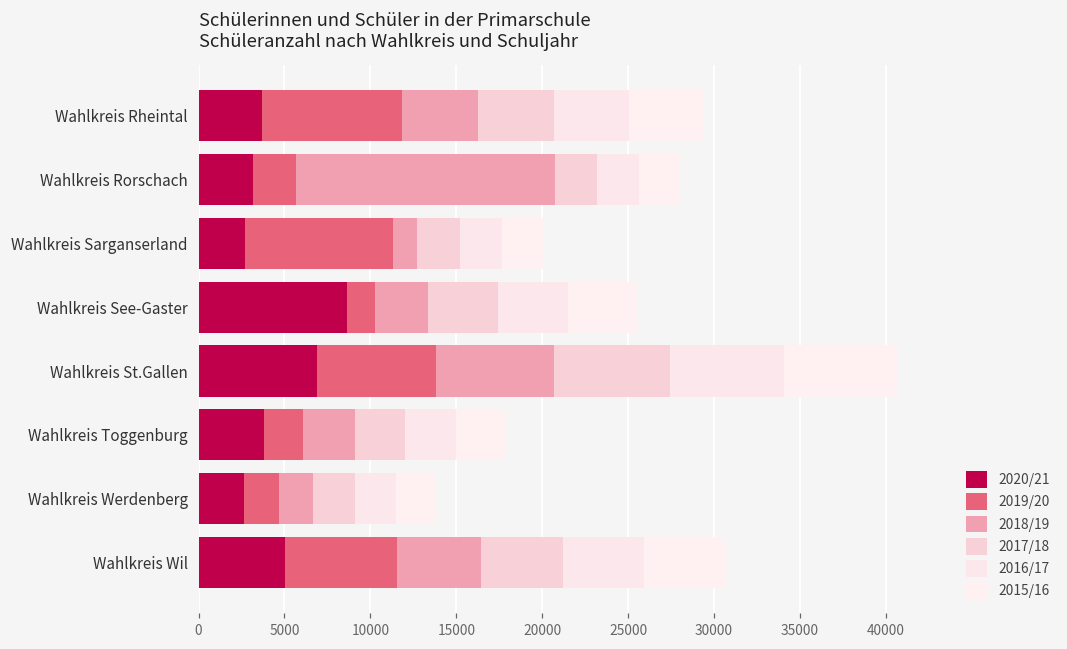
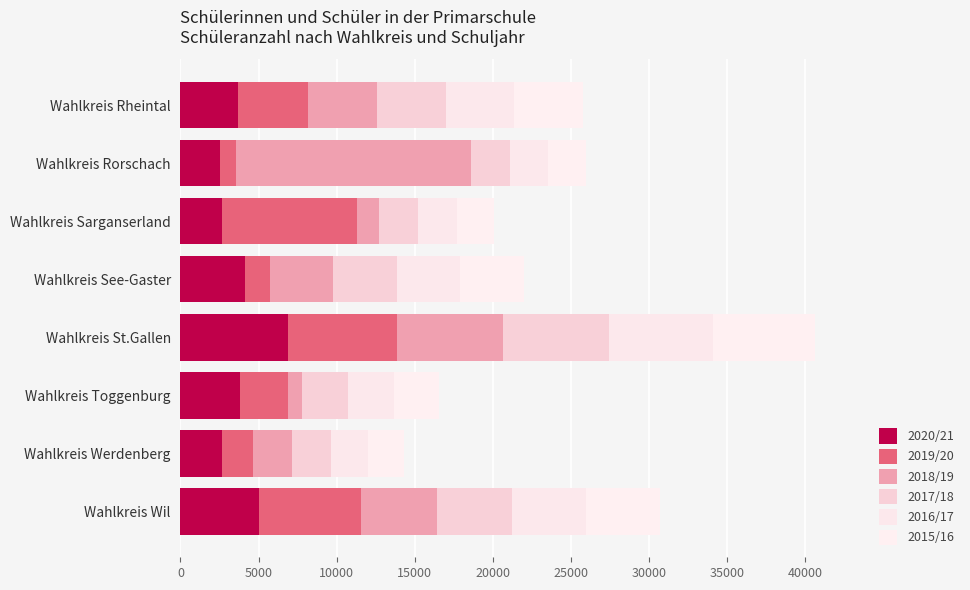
2019/20, Wahlkreis Rheintal: 8200 -> 4500
2020/21, Wahlkreis Rorschach: 3200 -> 2500
2019/20, Wahlkreis Rorschach: 2500 -> 1100
2020/21, Wahlkreis See-Gaster: 8600 -> 4100
2018/19, Wahlkreis See-Gaster: 3100 -> 4000
2019/20, Wahlkreis Toggenburg: 2300 -> 3000
2018/19, Wahlkreis Toggenburg: 3000 -> 900
2018/19, Wahlkreis Werdenberg: 2000 -> 2500
